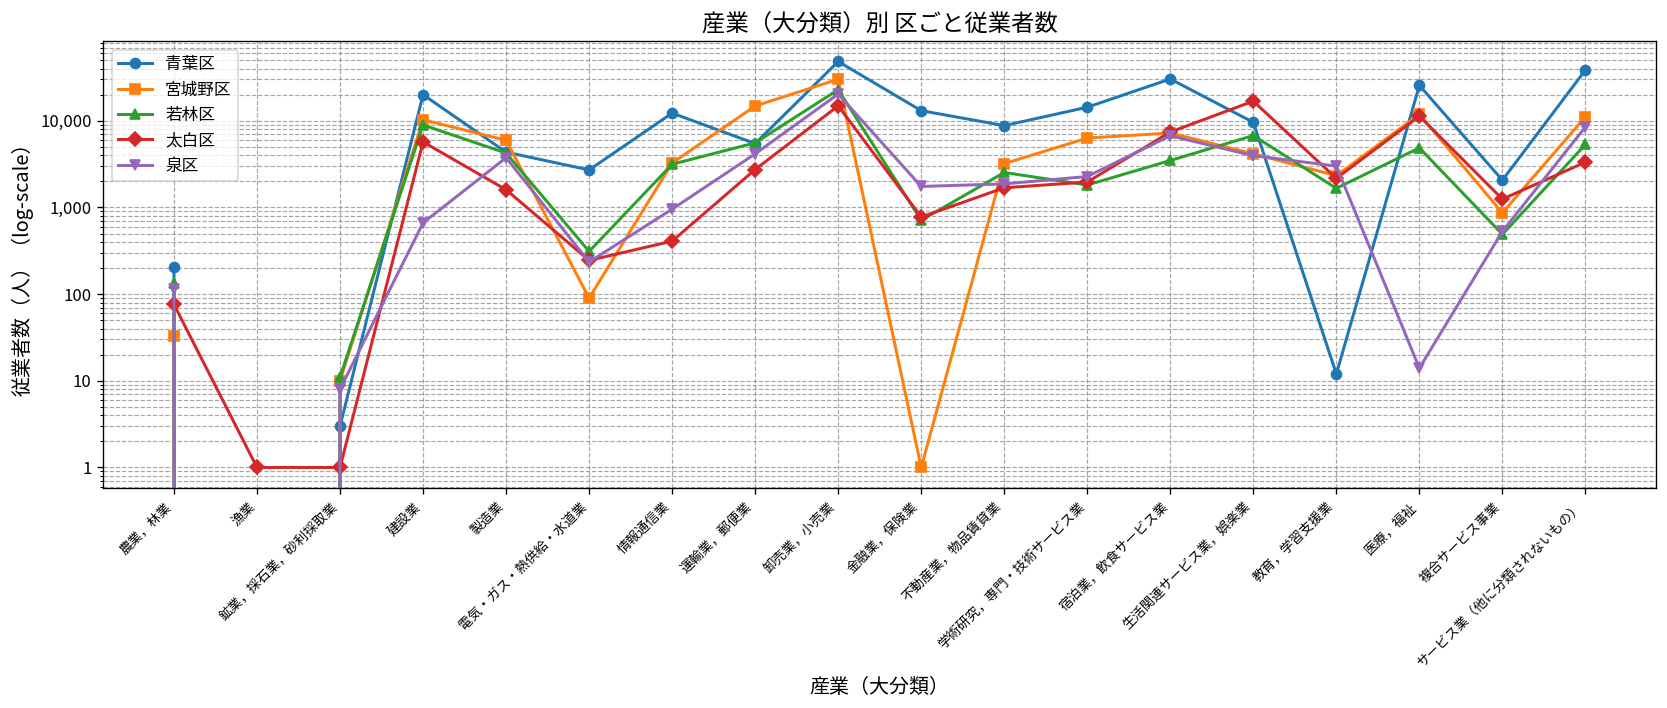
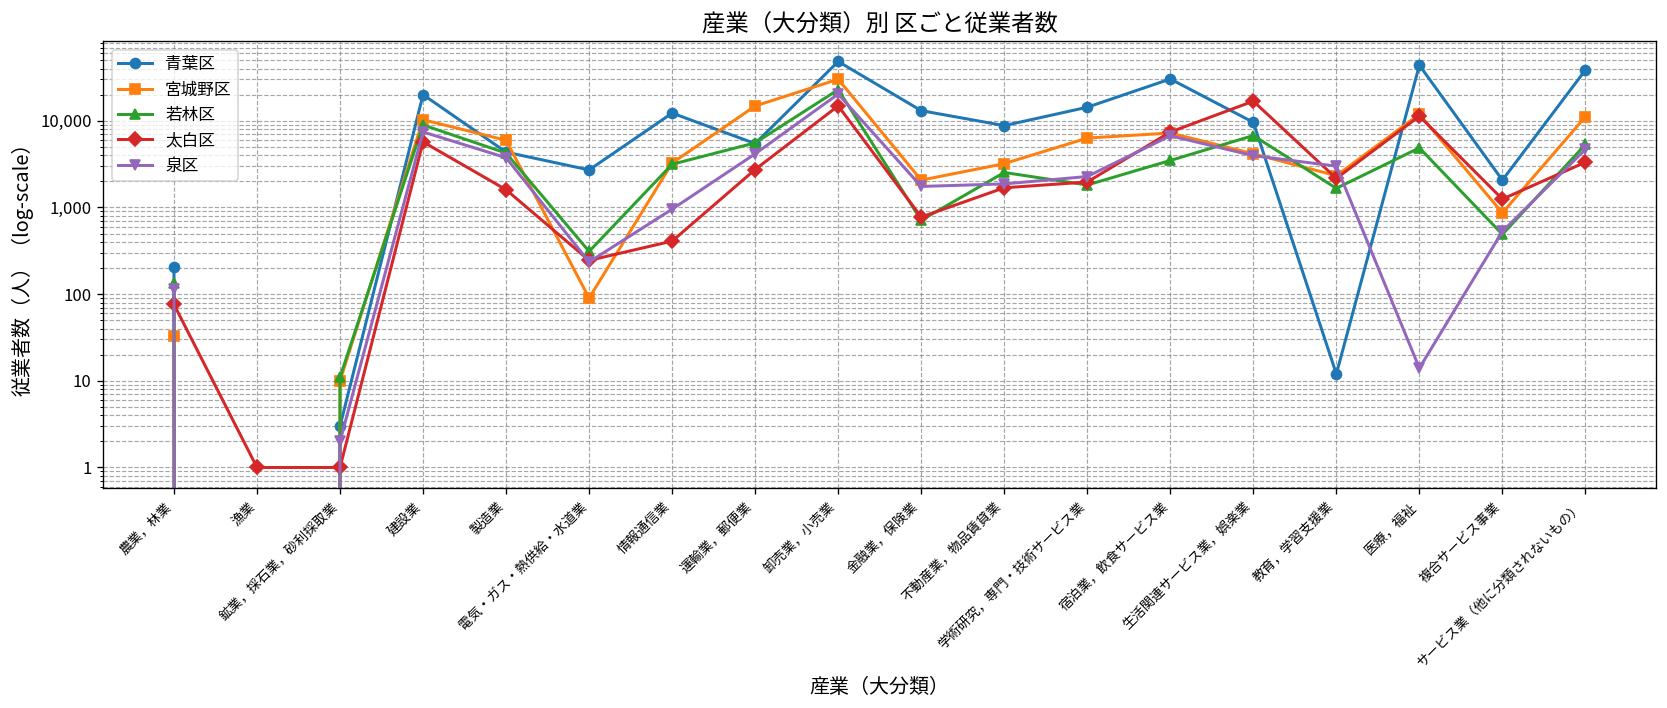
泉区, 鉱業，採石業，砂利採取業: 8 -> 2
泉区, 建設業: 700 -> 7,000
宮城野区, 金融業，保険業: 1 -> 2,100
青葉区, 医療，福祉: 26,000 -> 40,000
泉区, サービス業（他に分類されないもの）: 8,000 -> 5,000
